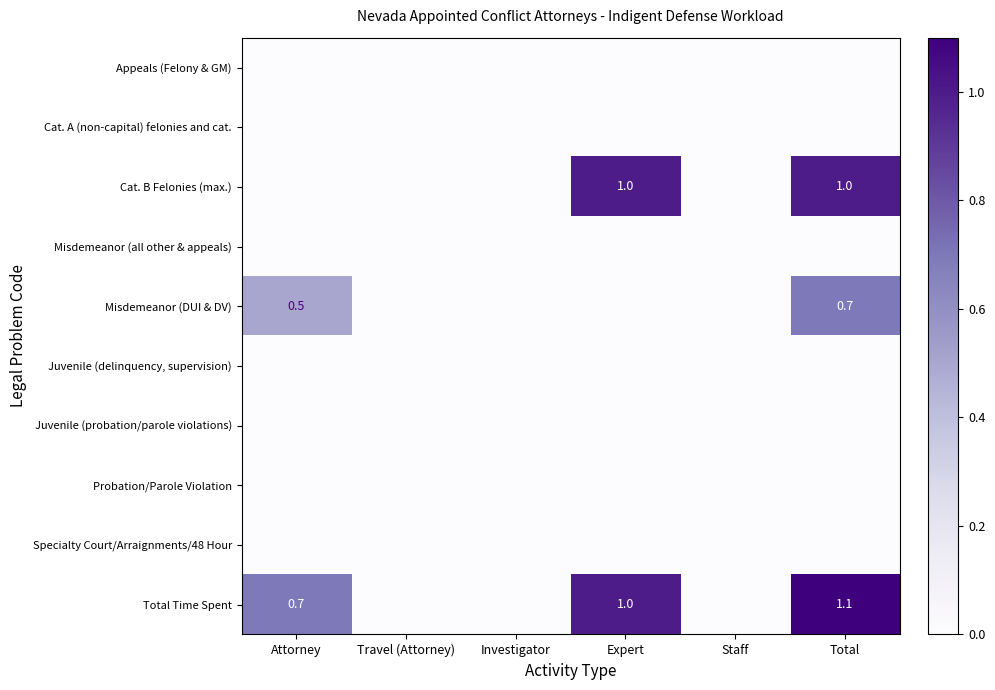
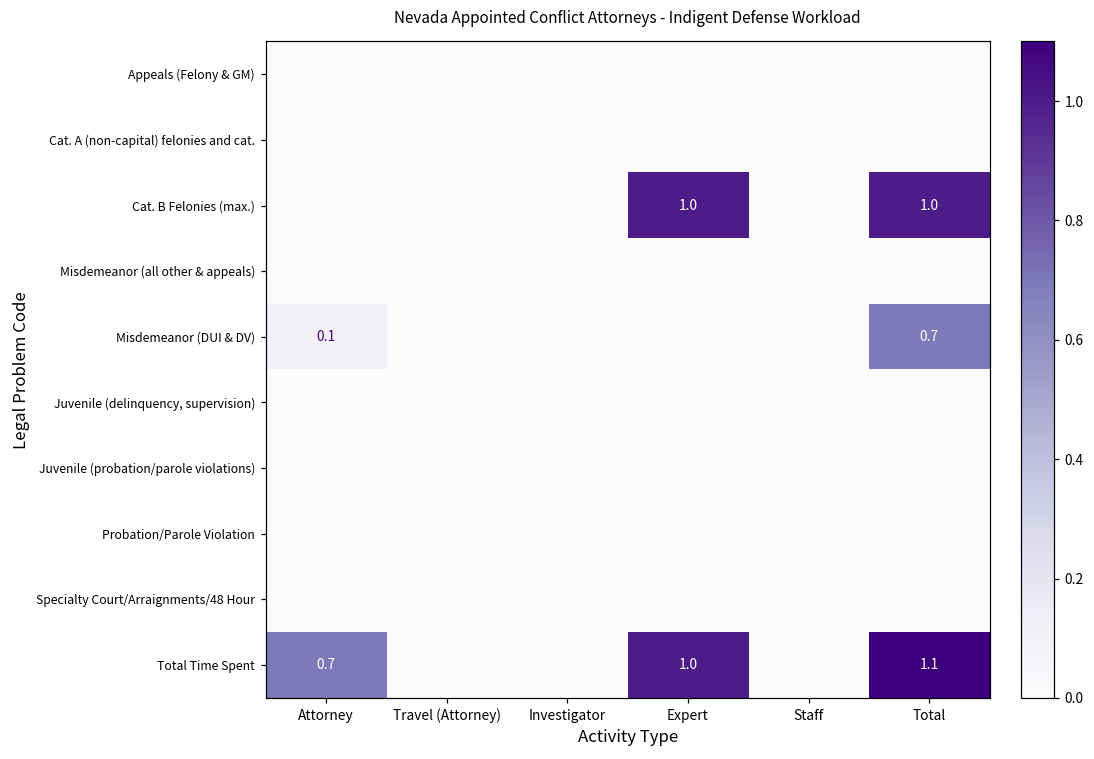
Misdemeanor (DUI & DV), Attorney: 0.5 -> 0.1
